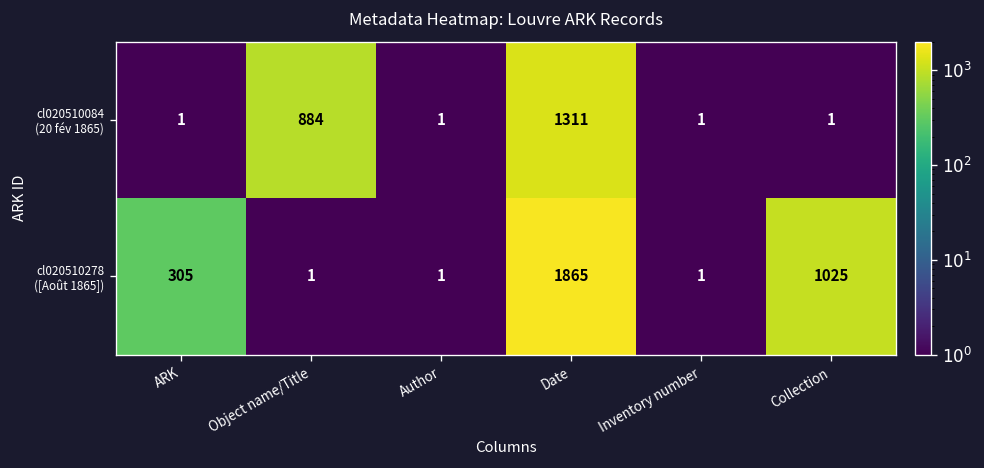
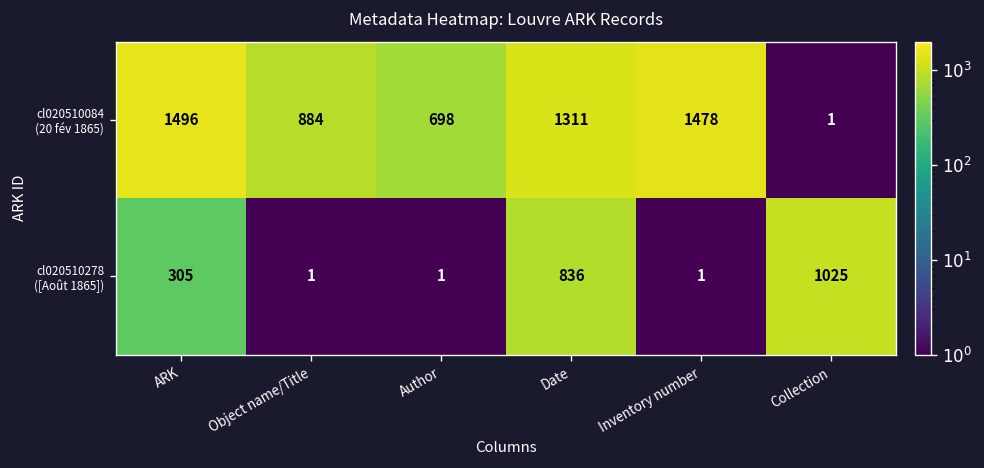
cl020510084 (20 fév 1865), ARK: 1 -> 1496
cl020510084 (20 fév 1865), Author: 1 -> 698
cl020510084 (20 fév 1865), Inventory number: 1 -> 1478
cl020510278 ([Août 1865]), Date: 1865 -> 836
